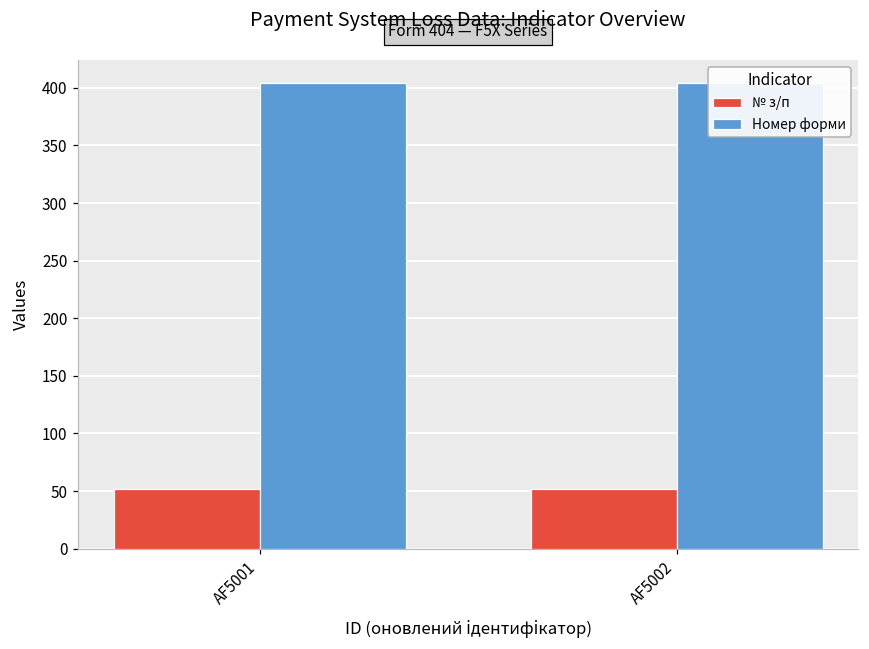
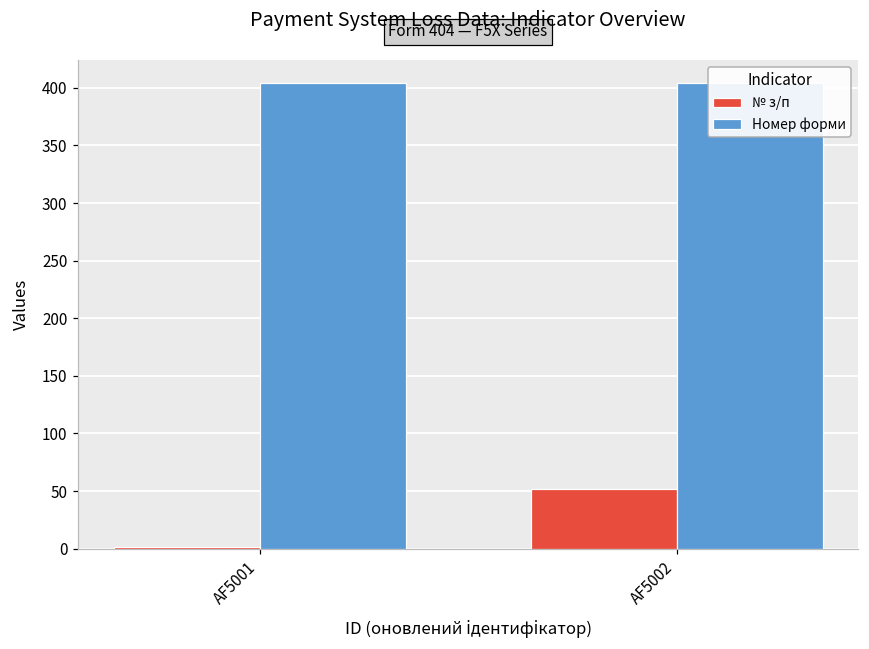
№ з/п, AF5001: 52 -> 1
